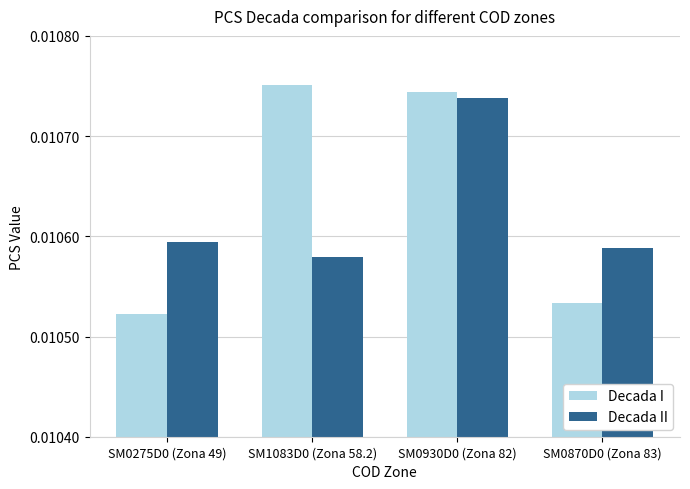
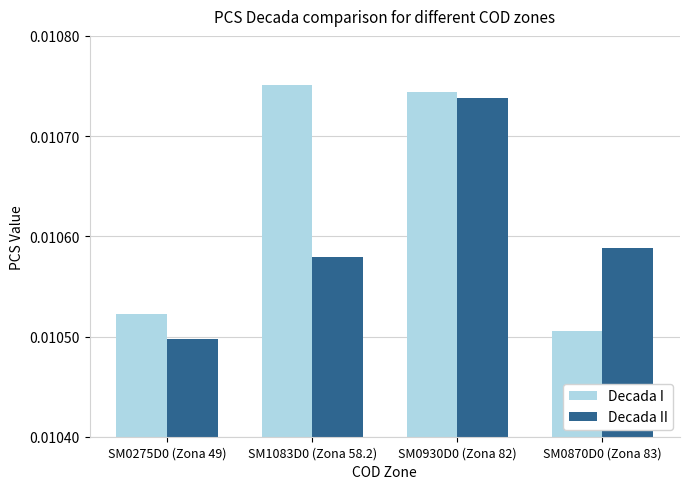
Decada II, SM0275D0 (Zona 49): 0.010594 -> 0.010498
Decada I, SM0870D0 (Zona 83): 0.010533 -> 0.010506
